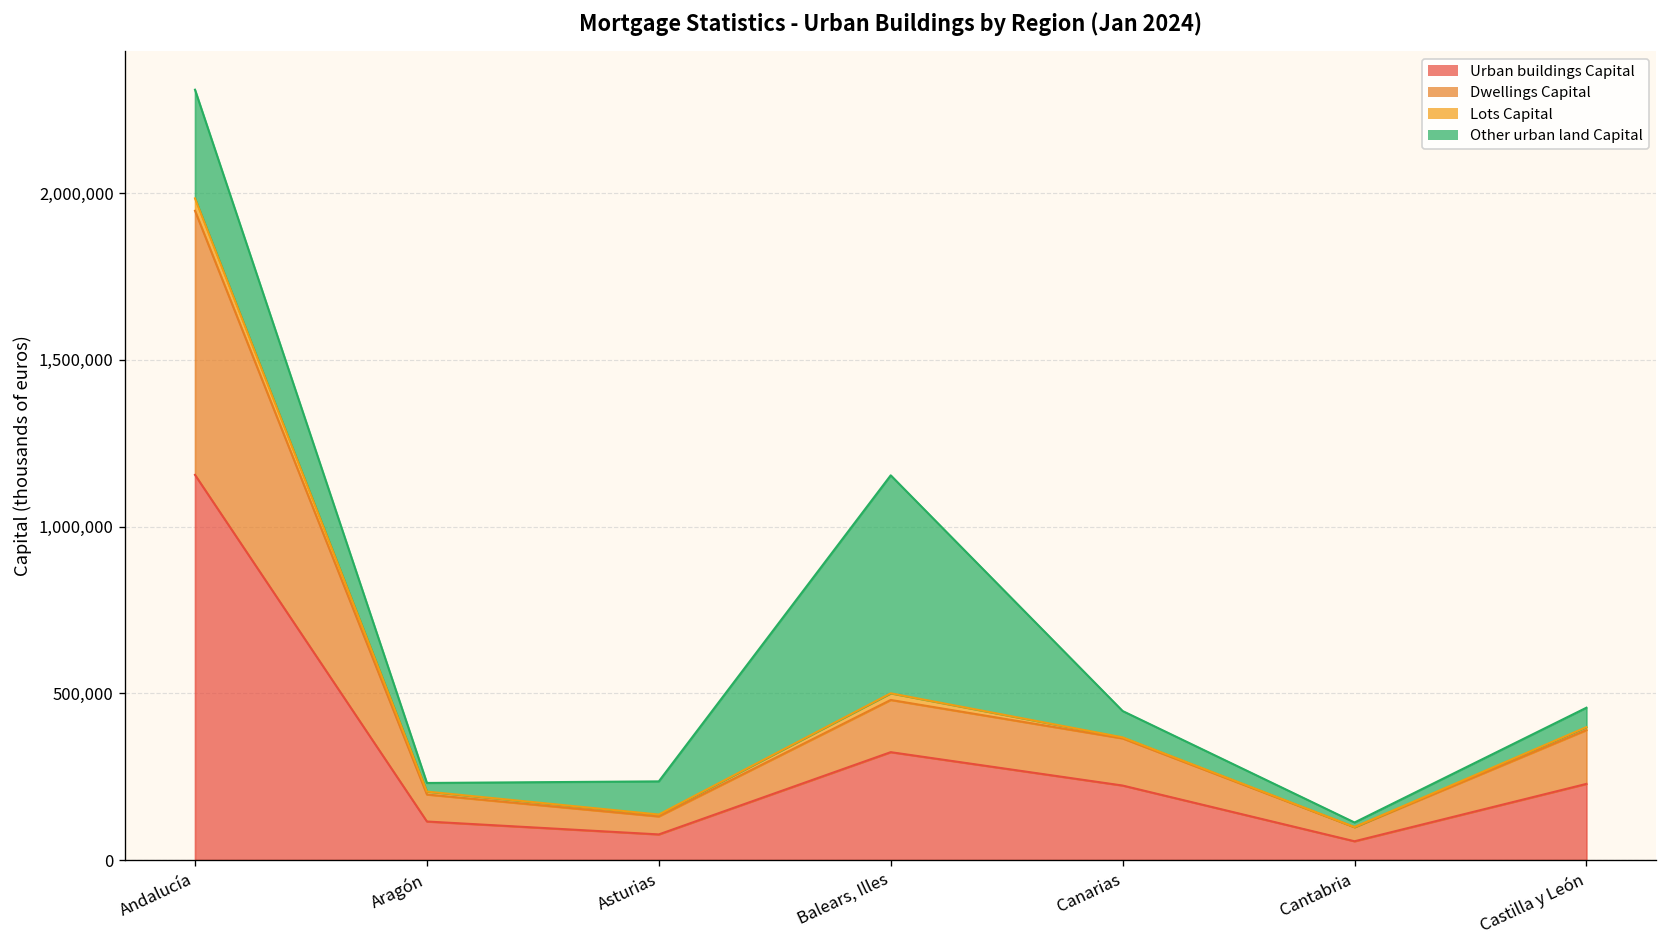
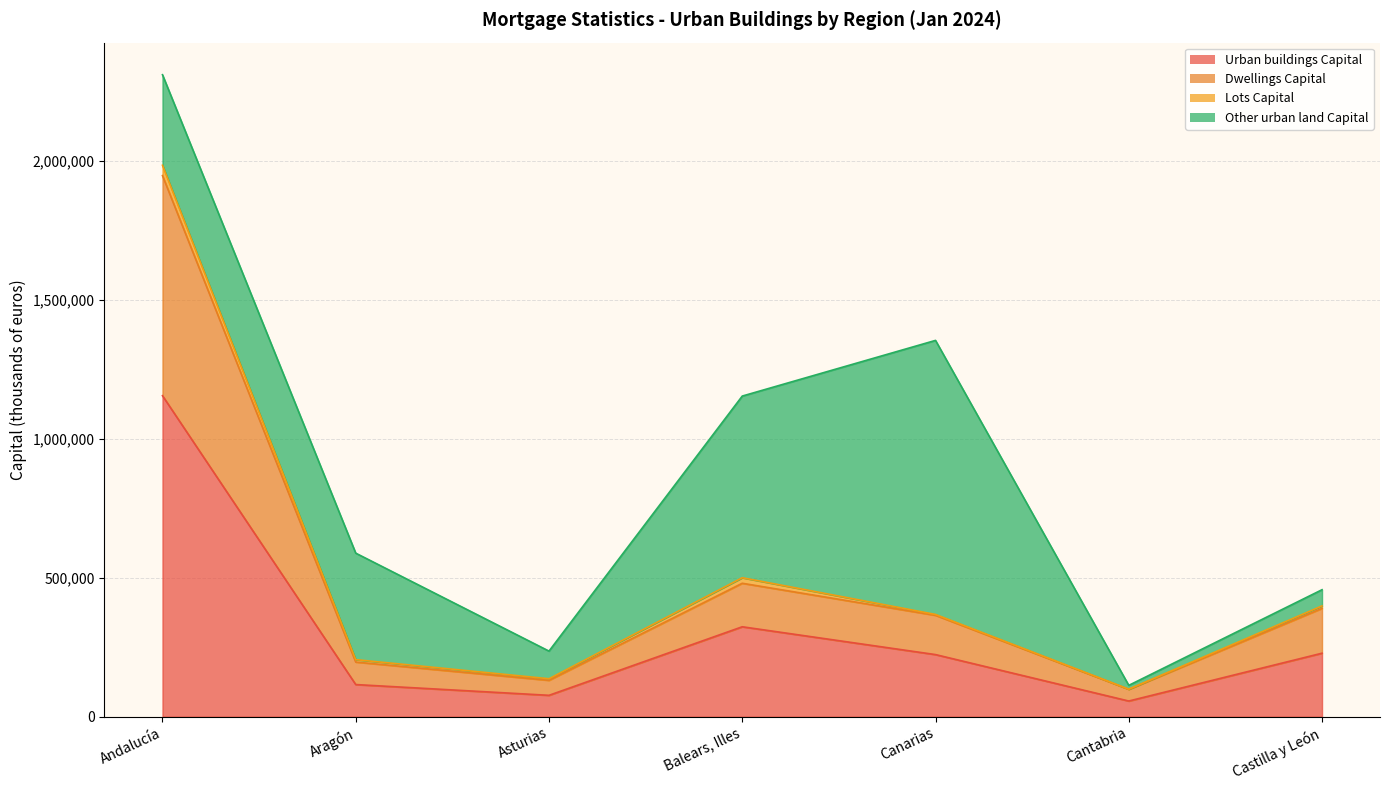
Other urban land Capital, Aragón: 30,000 -> 380,000
Other urban land Capital, Canarias: 80,000 -> 990,000
